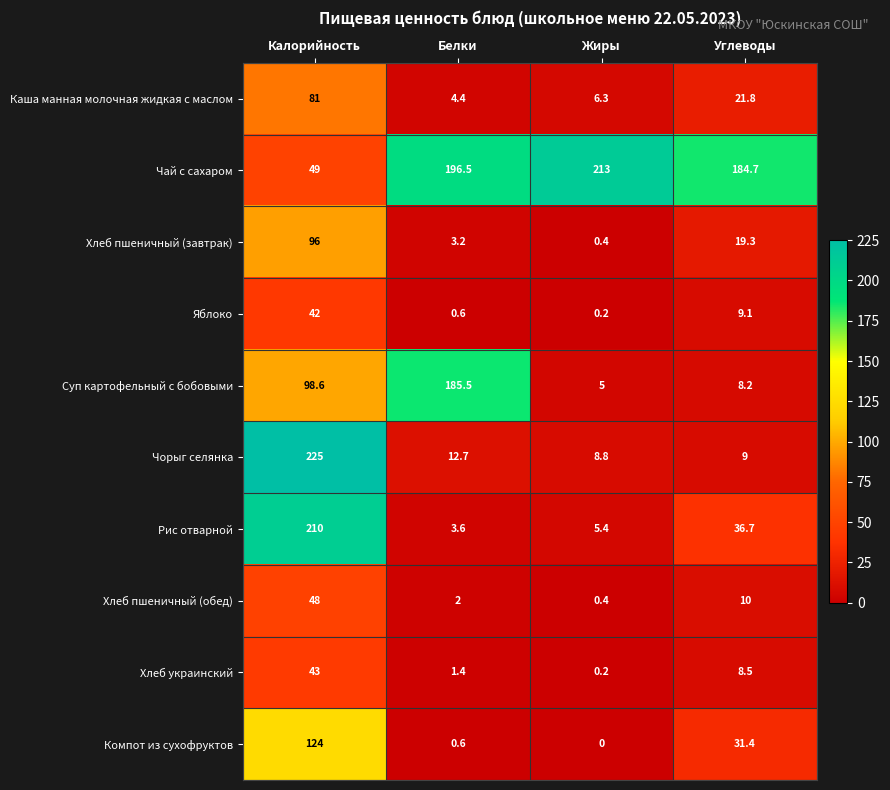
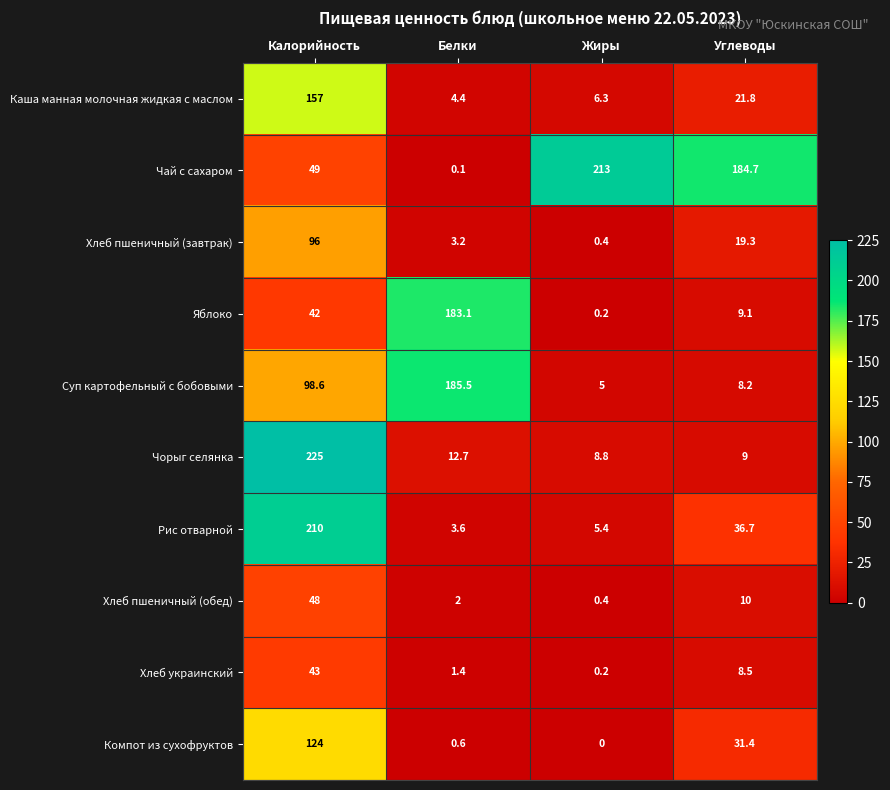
Каша манная молочная жидкая с маслом, Калорийность: 81 -> 157
Чай с сахаром, Белки: 196.5 -> 0.1
Яблоко, Белки: 0.6 -> 183.1
